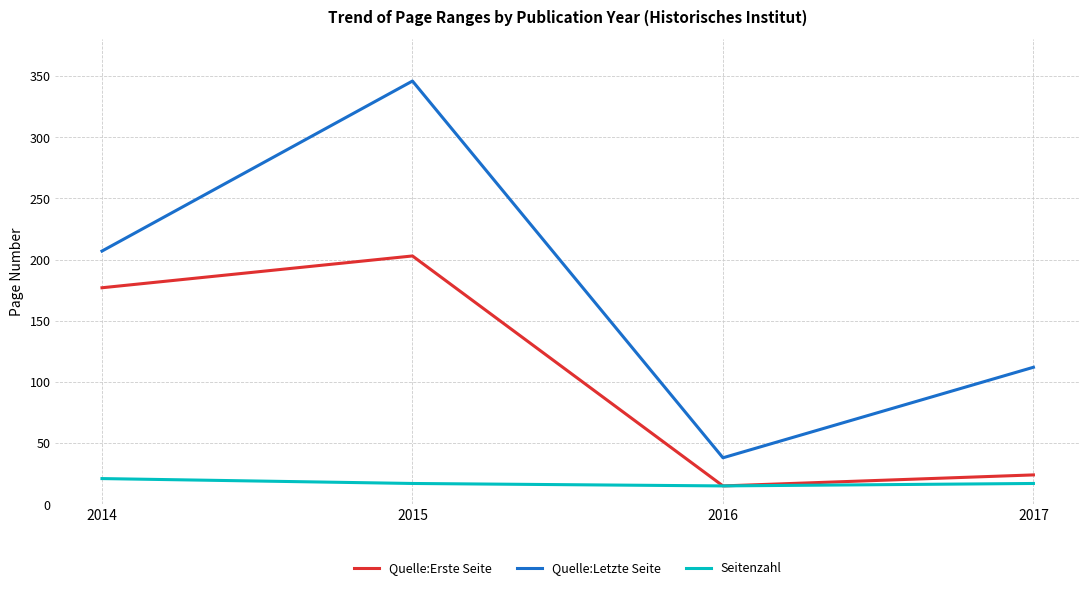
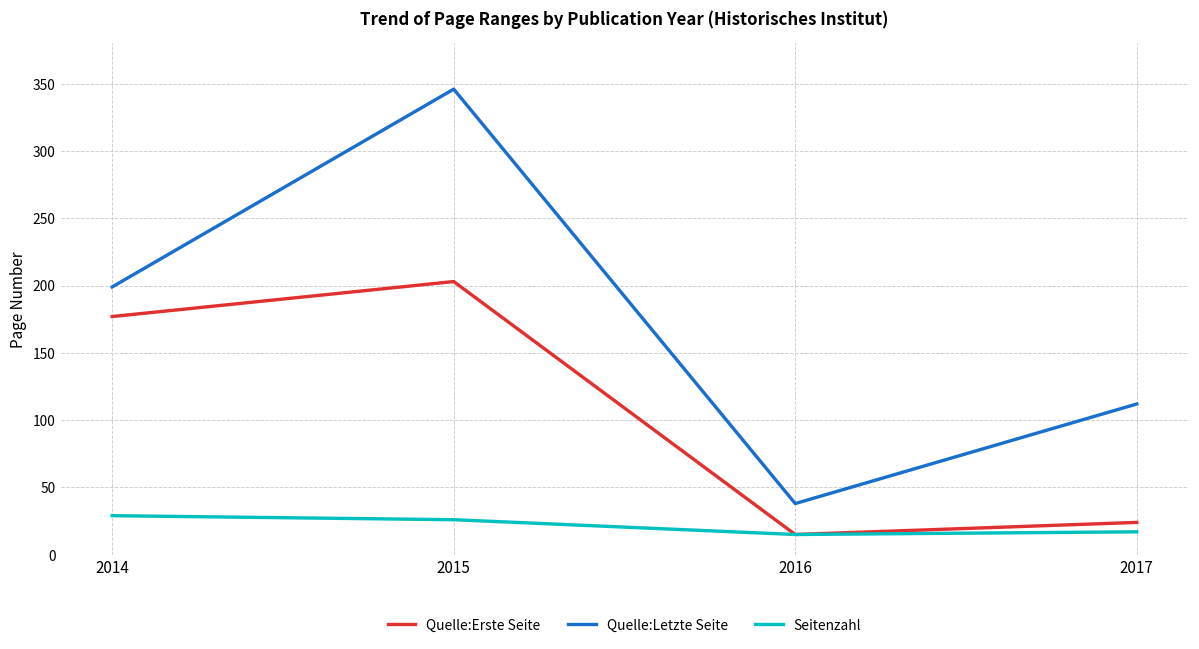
Quelle:Letzte Seite, 2014: 207 -> 199
Seitenzahl, 2014: 21 -> 29
Seitenzahl, 2015: 17 -> 26
